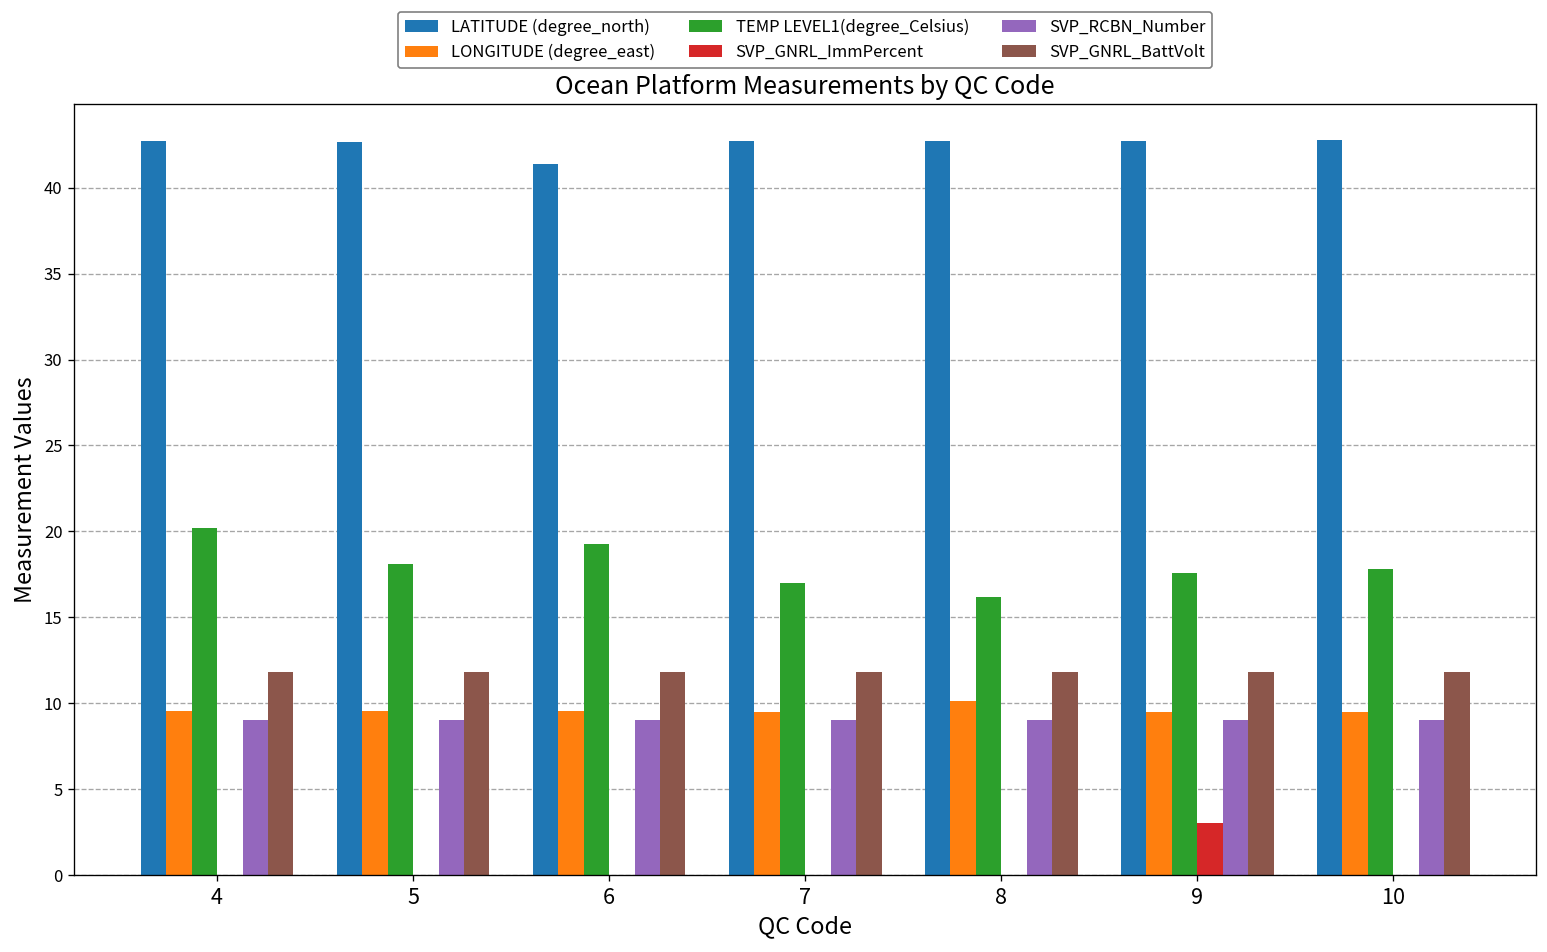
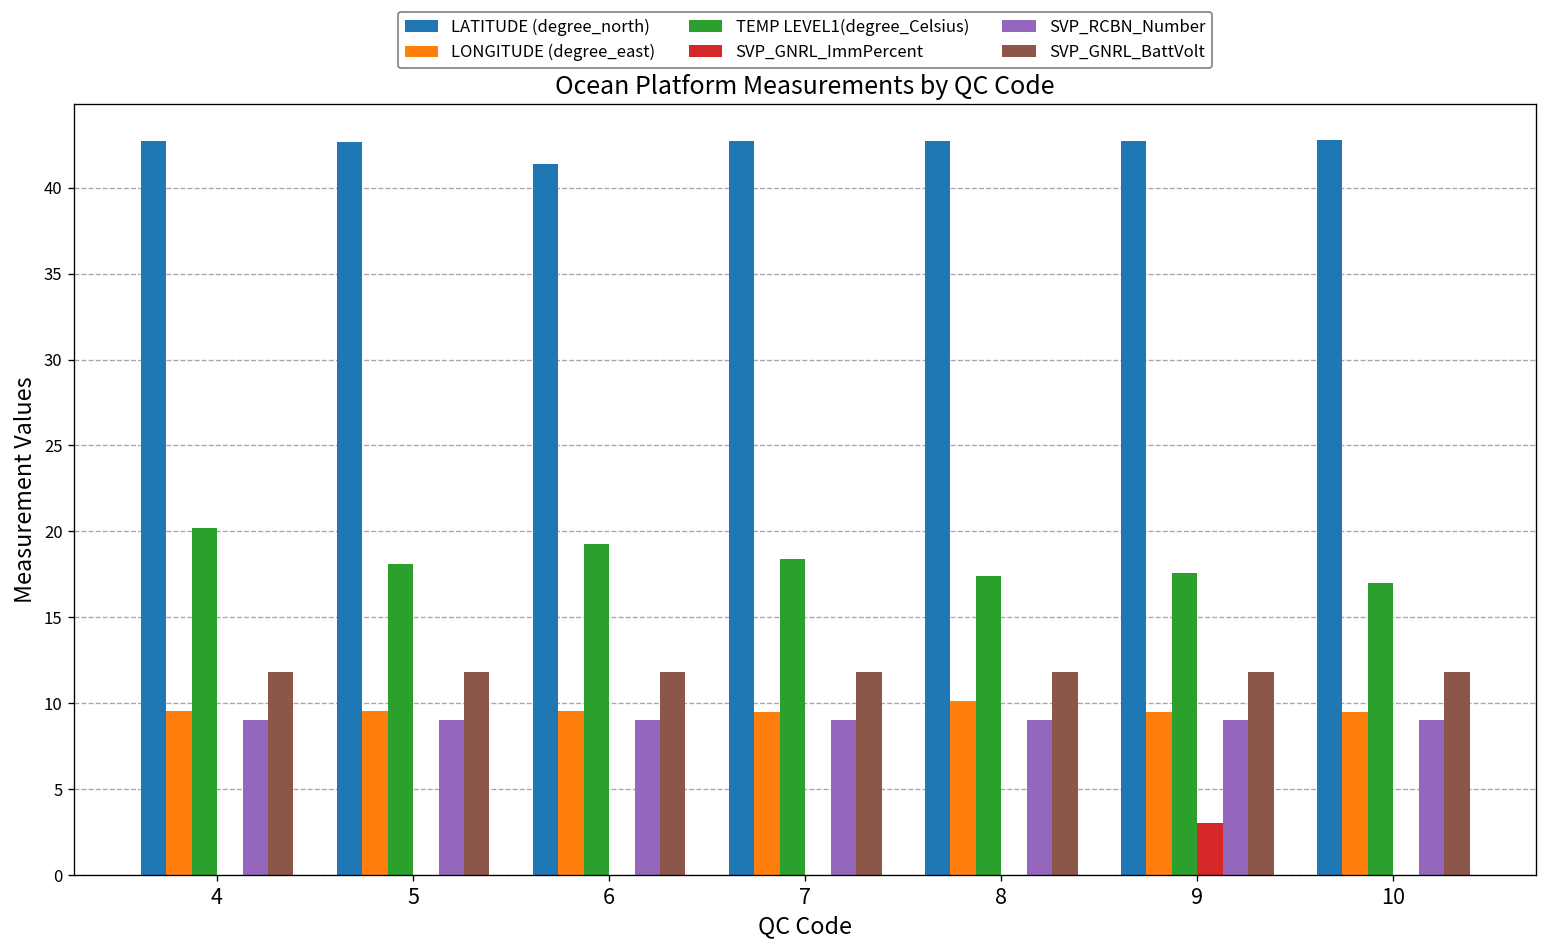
TEMP LEVEL1(degree_Celsius), 7: 17.0 -> 18.4
TEMP LEVEL1(degree_Celsius), 8: 16.2 -> 17.4
TEMP LEVEL1(degree_Celsius), 10: 17.8 -> 17.0
